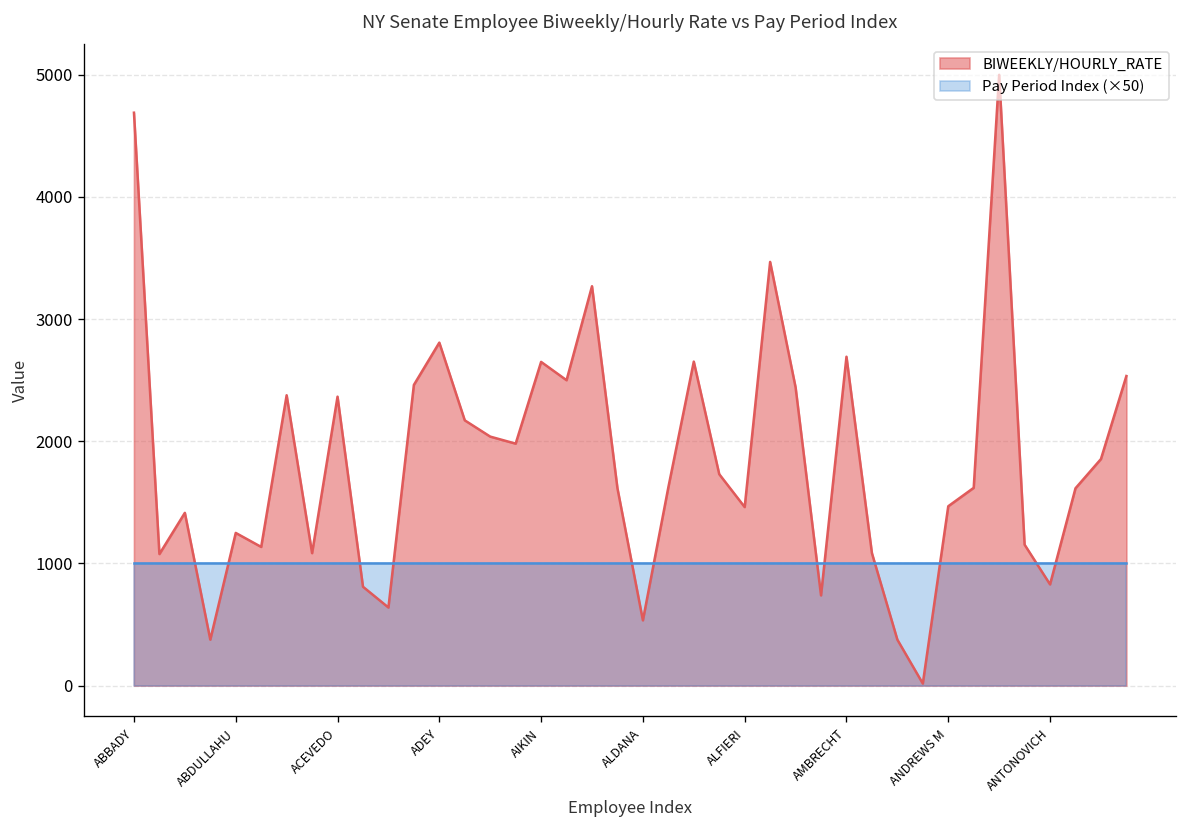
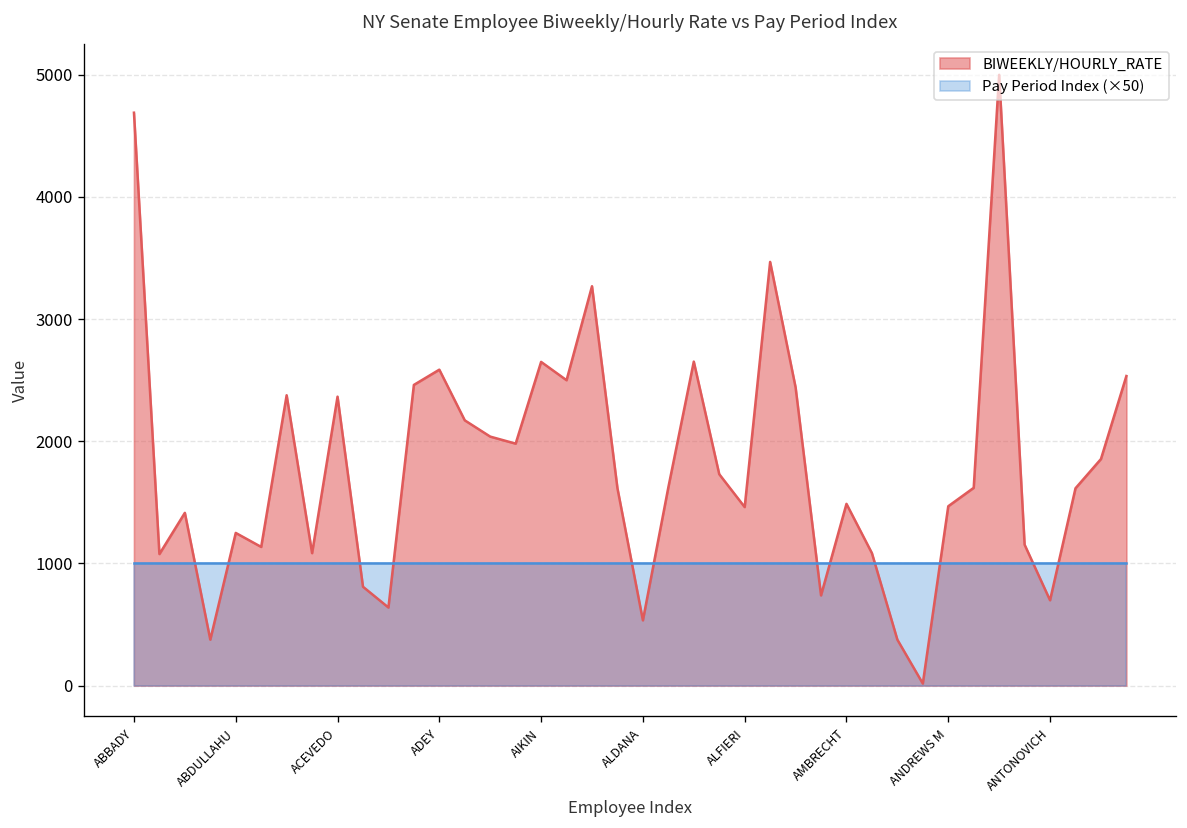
BIWEEKLY/HOURLY_RATE, ADEY: 2810 -> 2590
BIWEEKLY/HOURLY_RATE, AMBRECHT: 2690 -> 1490
BIWEEKLY/HOURLY_RATE, ANTONOVICH: 830 -> 700
